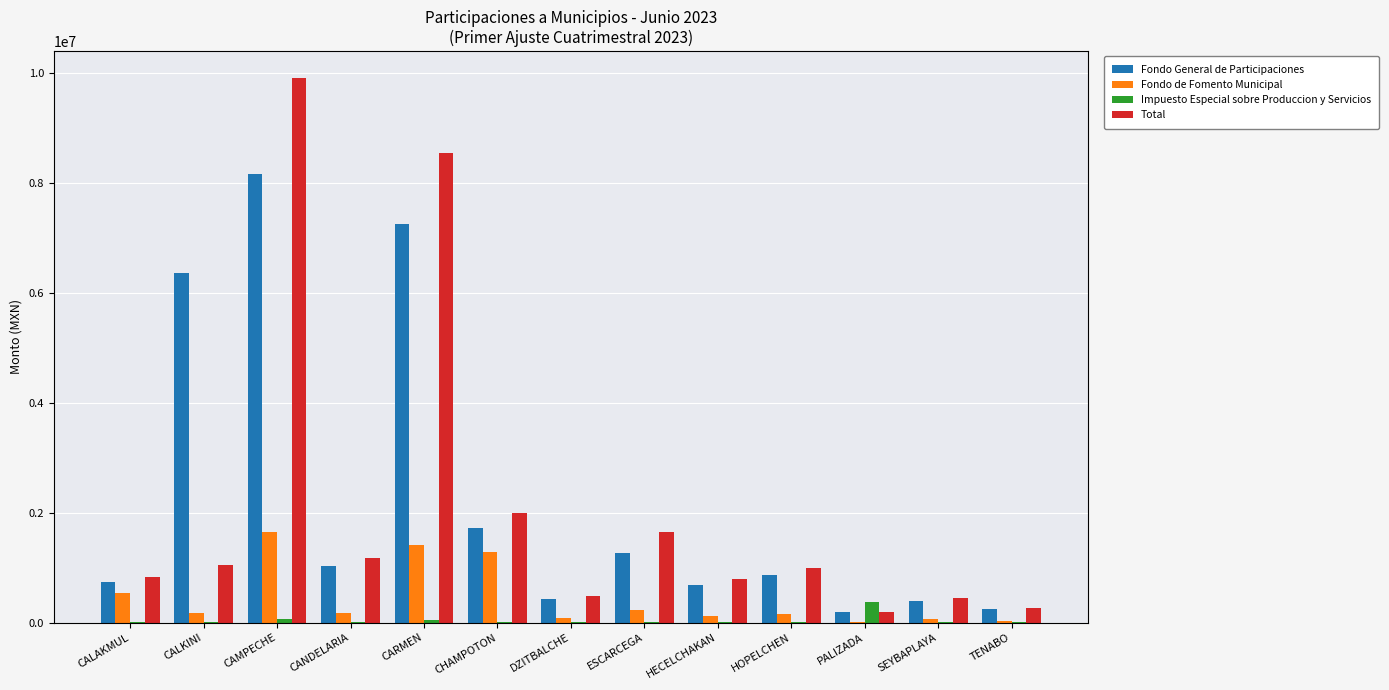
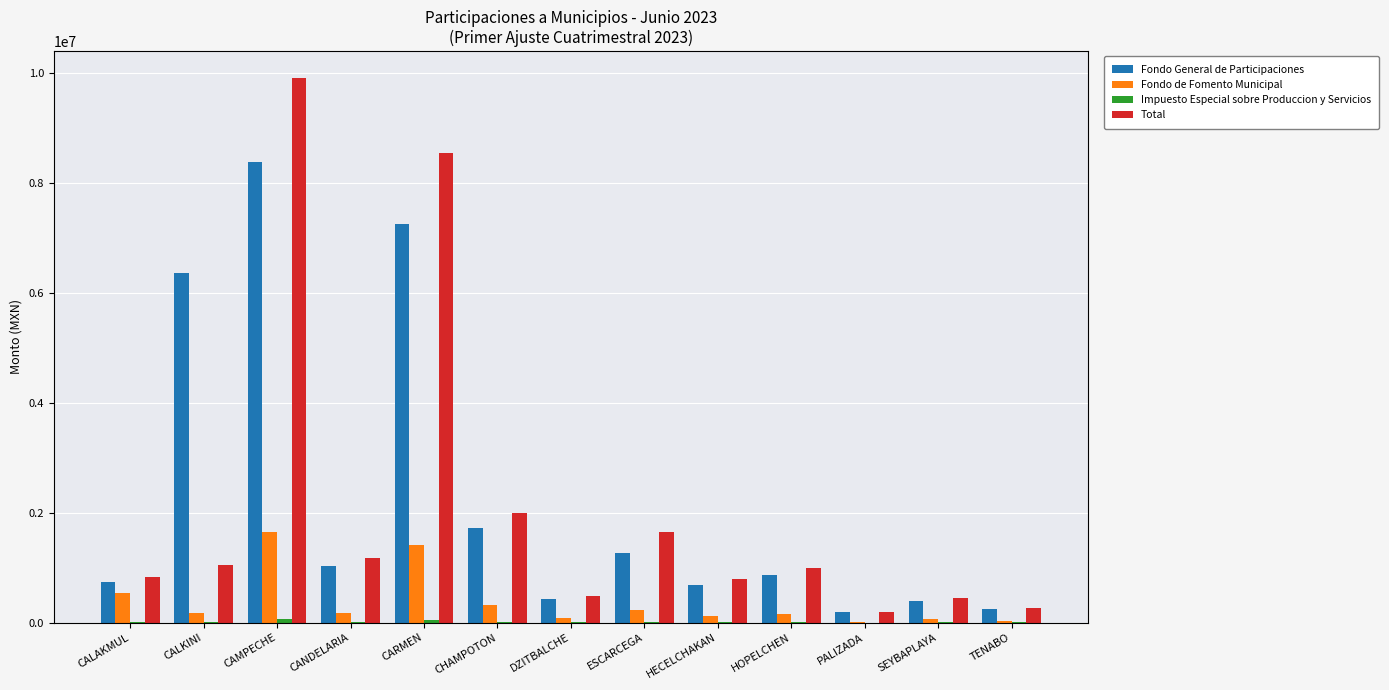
Fondo General de Participaciones, CAMPECHE: 8200000 -> 8400000
Fondo de Fomento Municipal, CHAMPOTON: 1300000 -> 300000
Impuesto Especial sobre Produccion y Servicios, PALIZADA: 400000 -> 0
